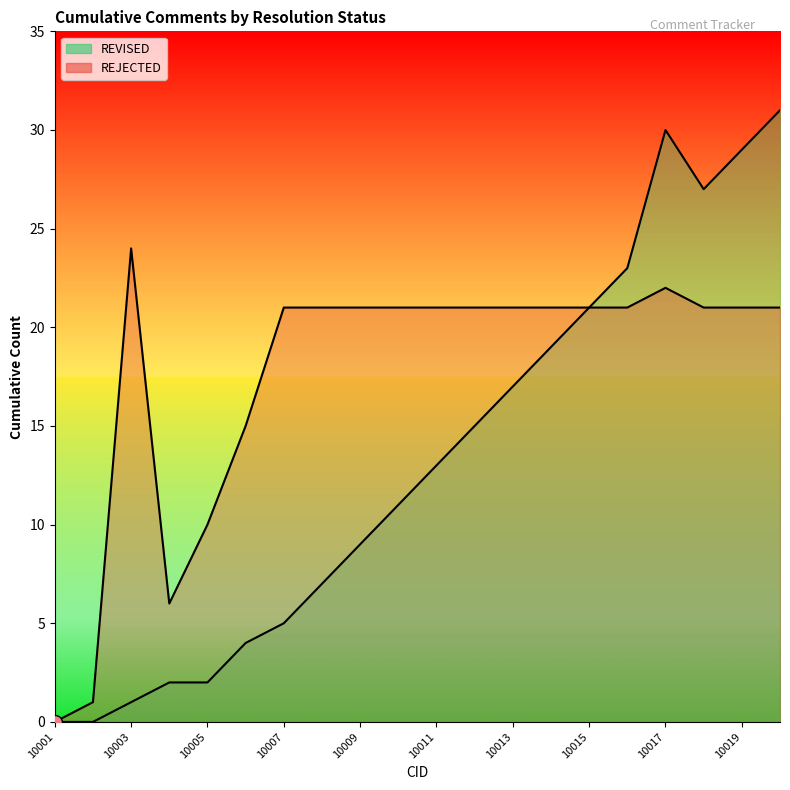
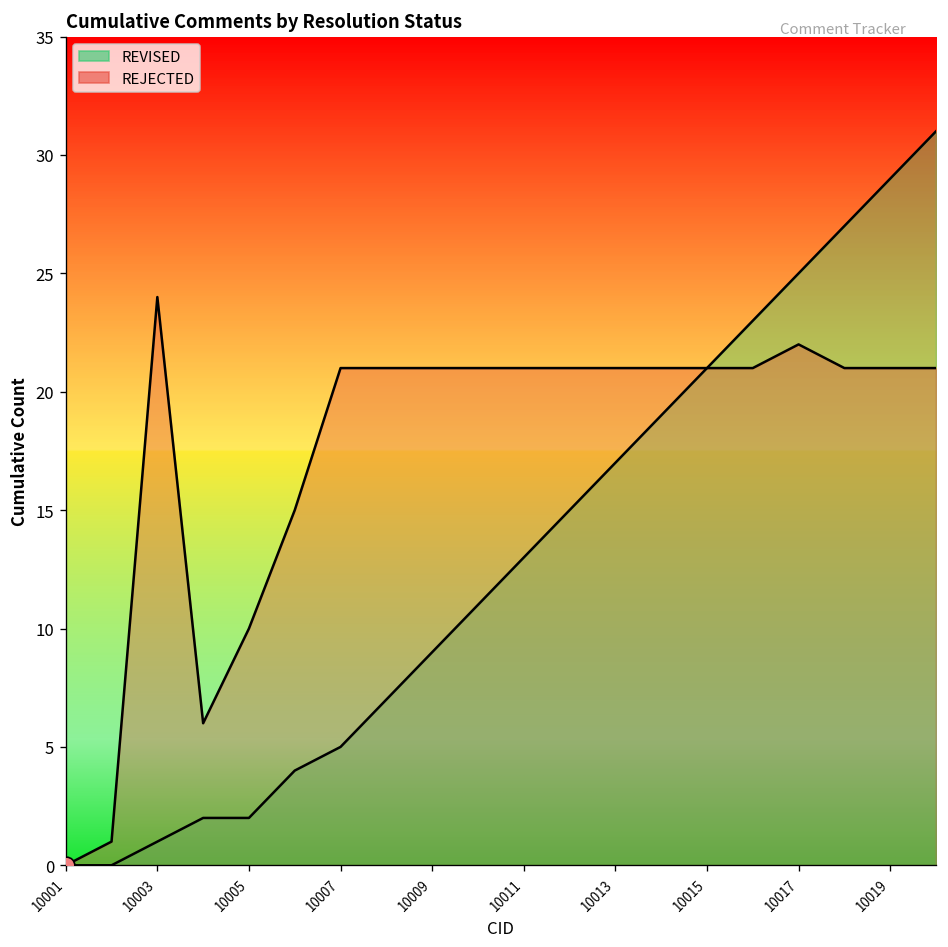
REVISED, 10017: 30 -> 25
